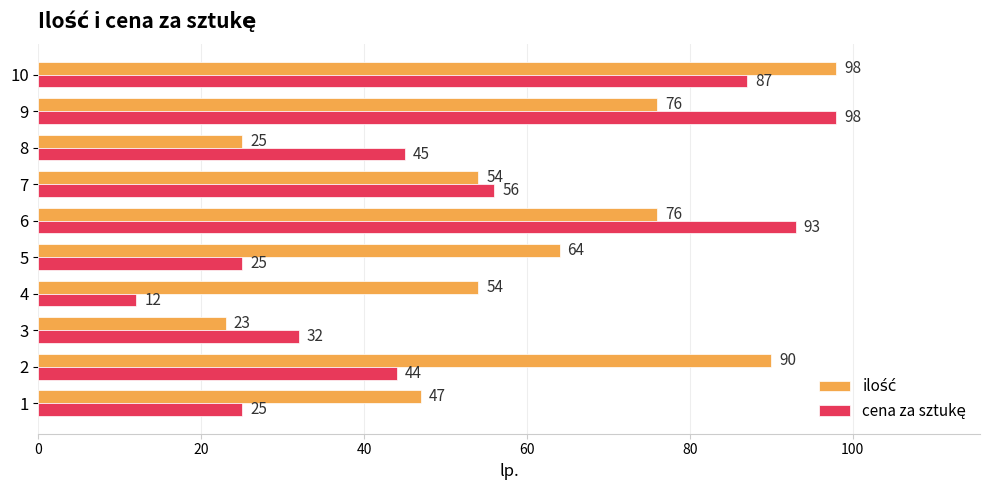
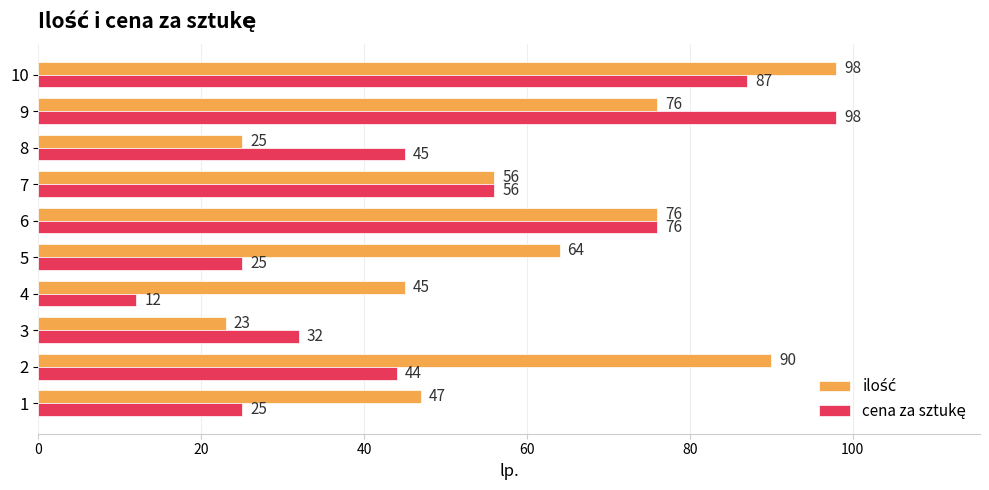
ilość, 7: 54 -> 56
cena za sztukę, 6: 93 -> 76
ilość, 4: 54 -> 45
